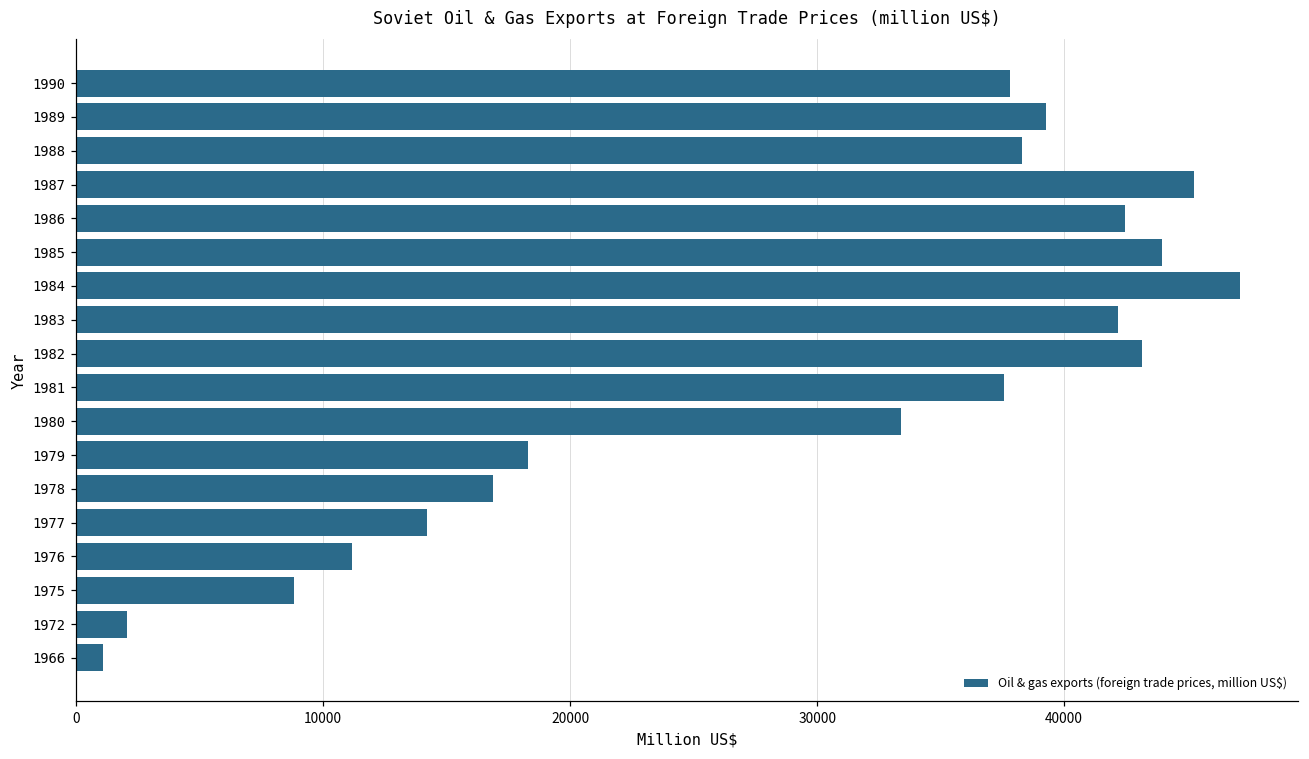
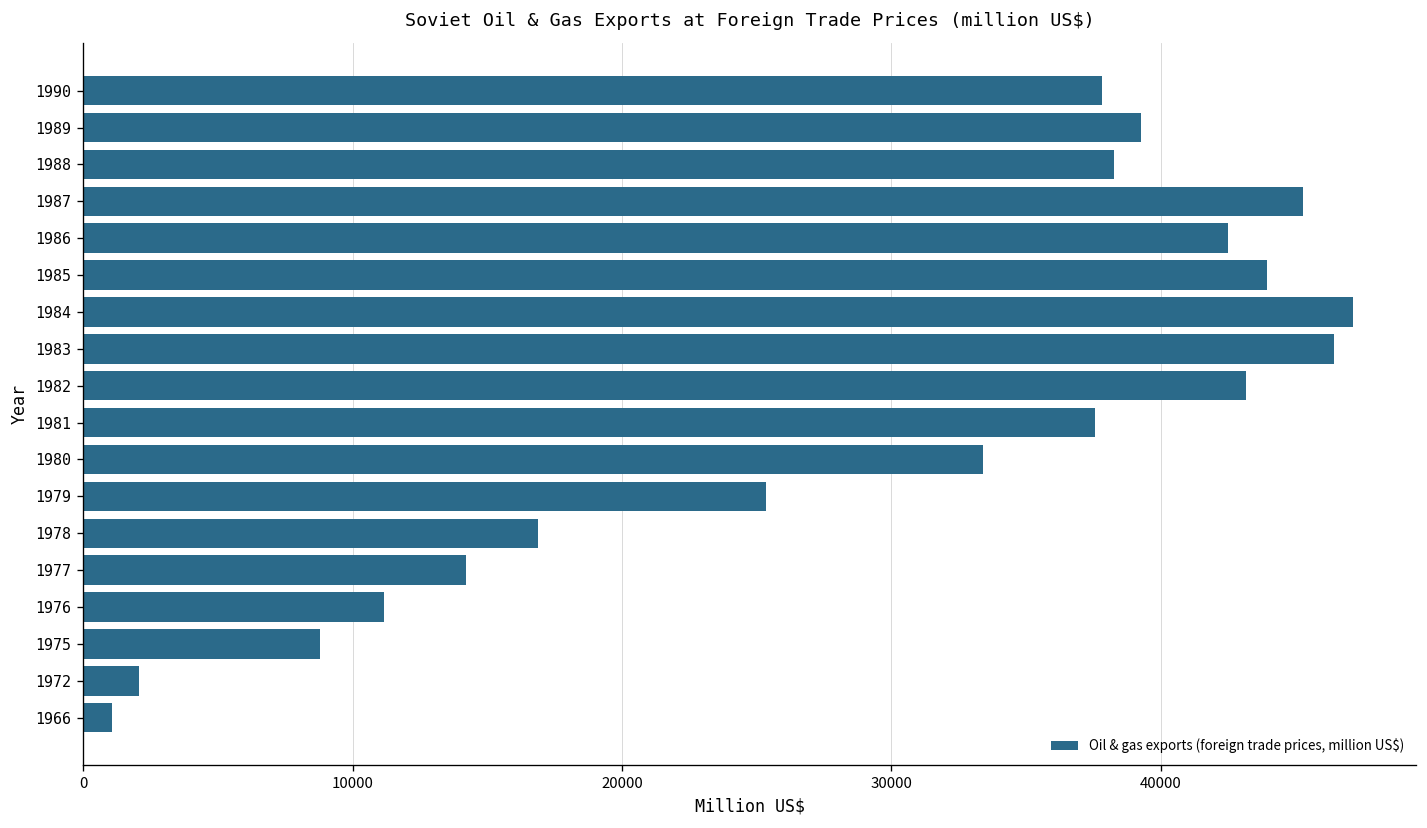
1983: 42200 -> 46400
1979: 18300 -> 25400
